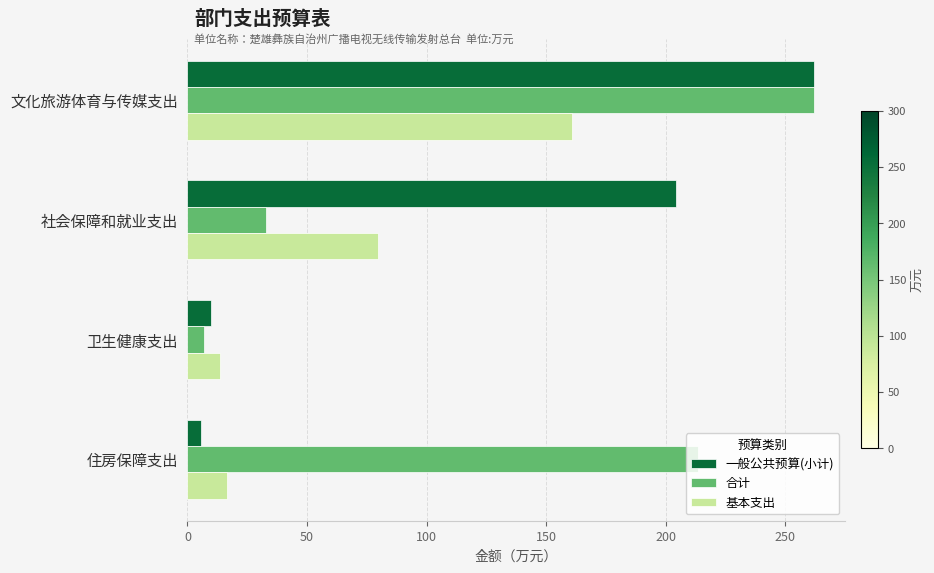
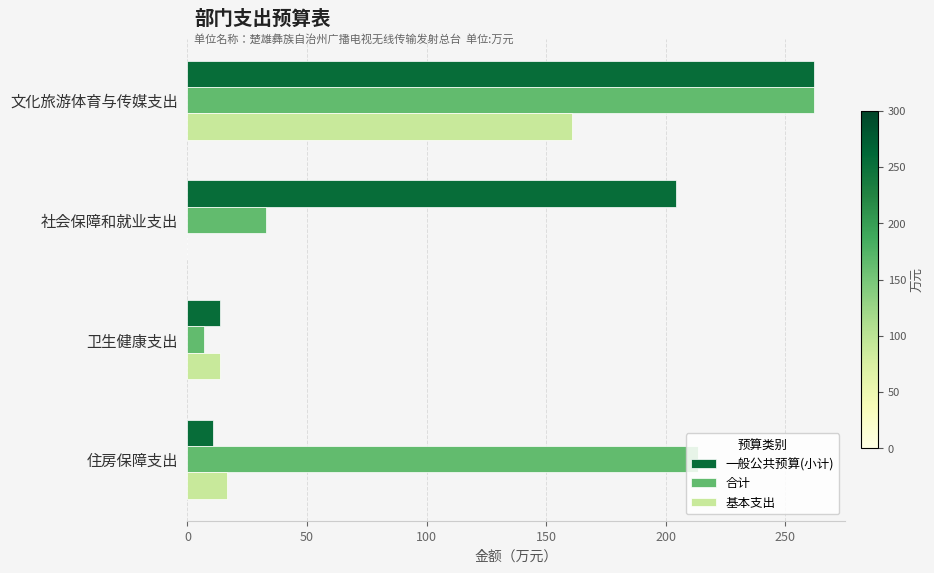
基本支出, 社会保障和就业支出: 80 -> 0
一般公共预算(小计), 卫生健康支出: 10 -> 13
一般公共预算(小计), 住房保障支出: 5 -> 11
